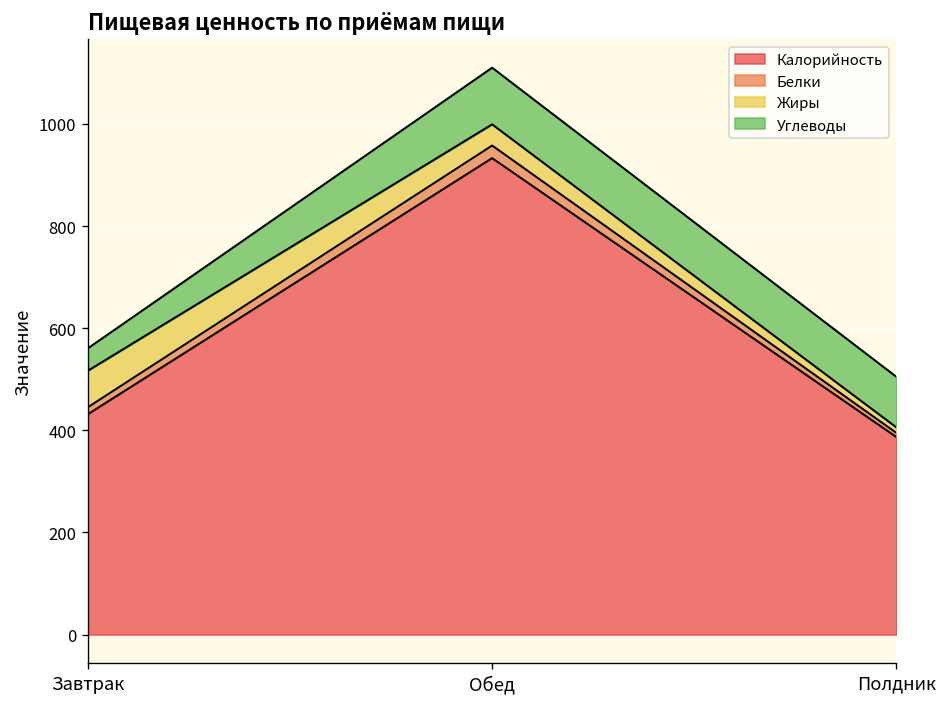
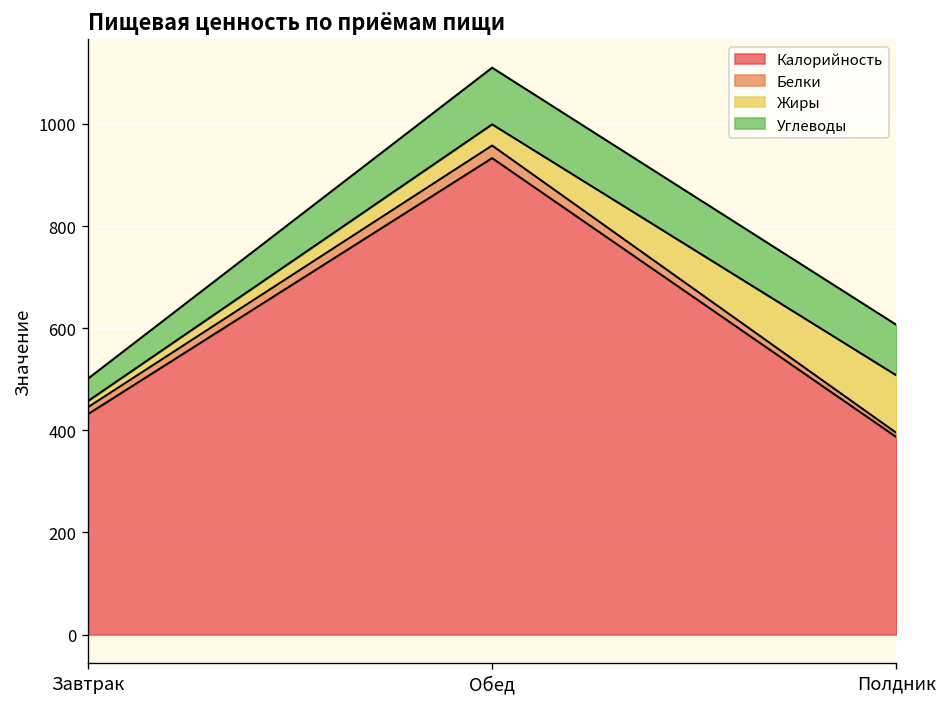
Жиры, Завтрак: 70 -> 10
Жиры, Полдник: 10 -> 110
